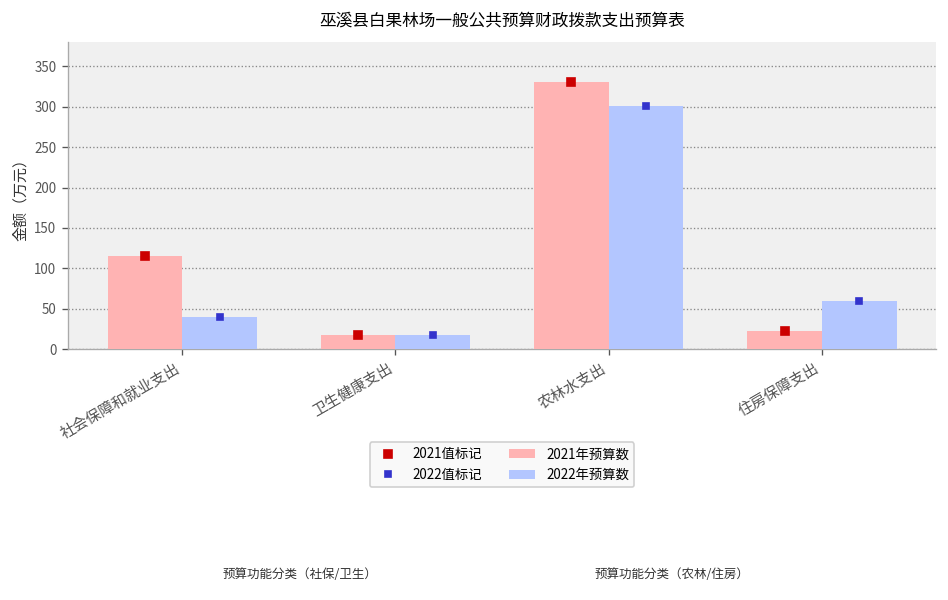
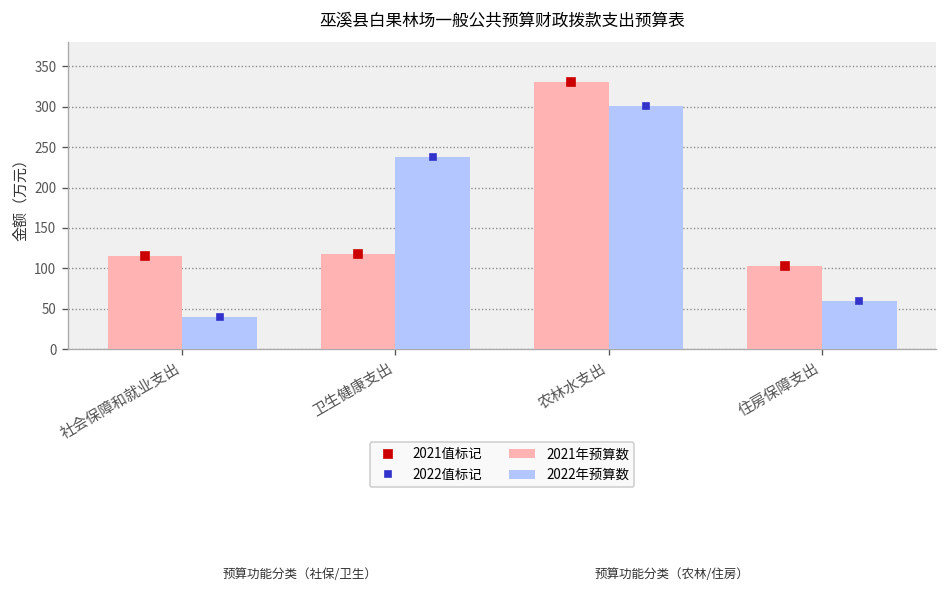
2021年预算数, 卫生健康支出: 20 -> 120
2022年预算数, 卫生健康支出: 20 -> 240
2021年预算数, 住房保障支出: 20 -> 100
